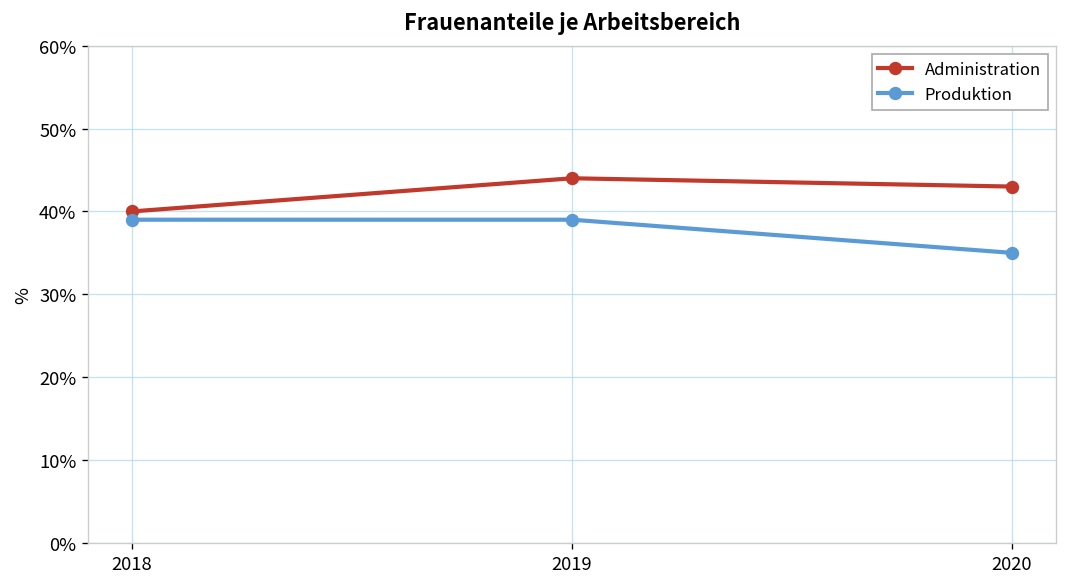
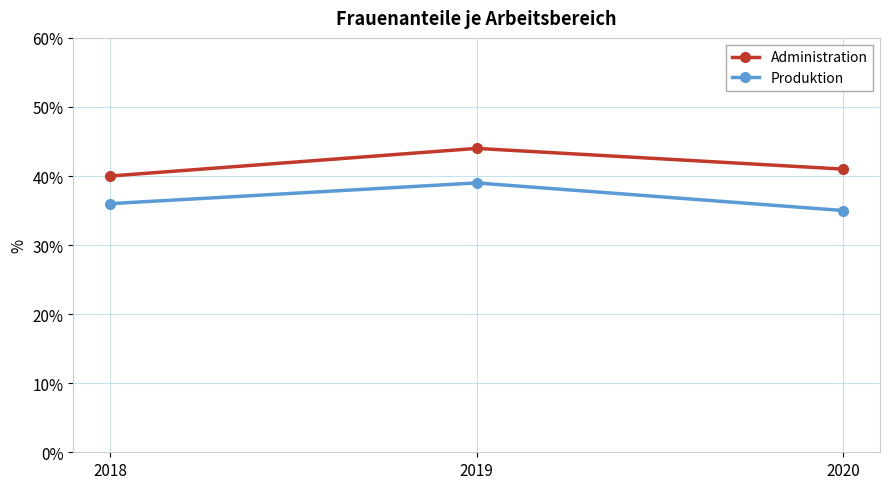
Produktion, 2018: 39% -> 36%
Administration, 2020: 43% -> 41%
